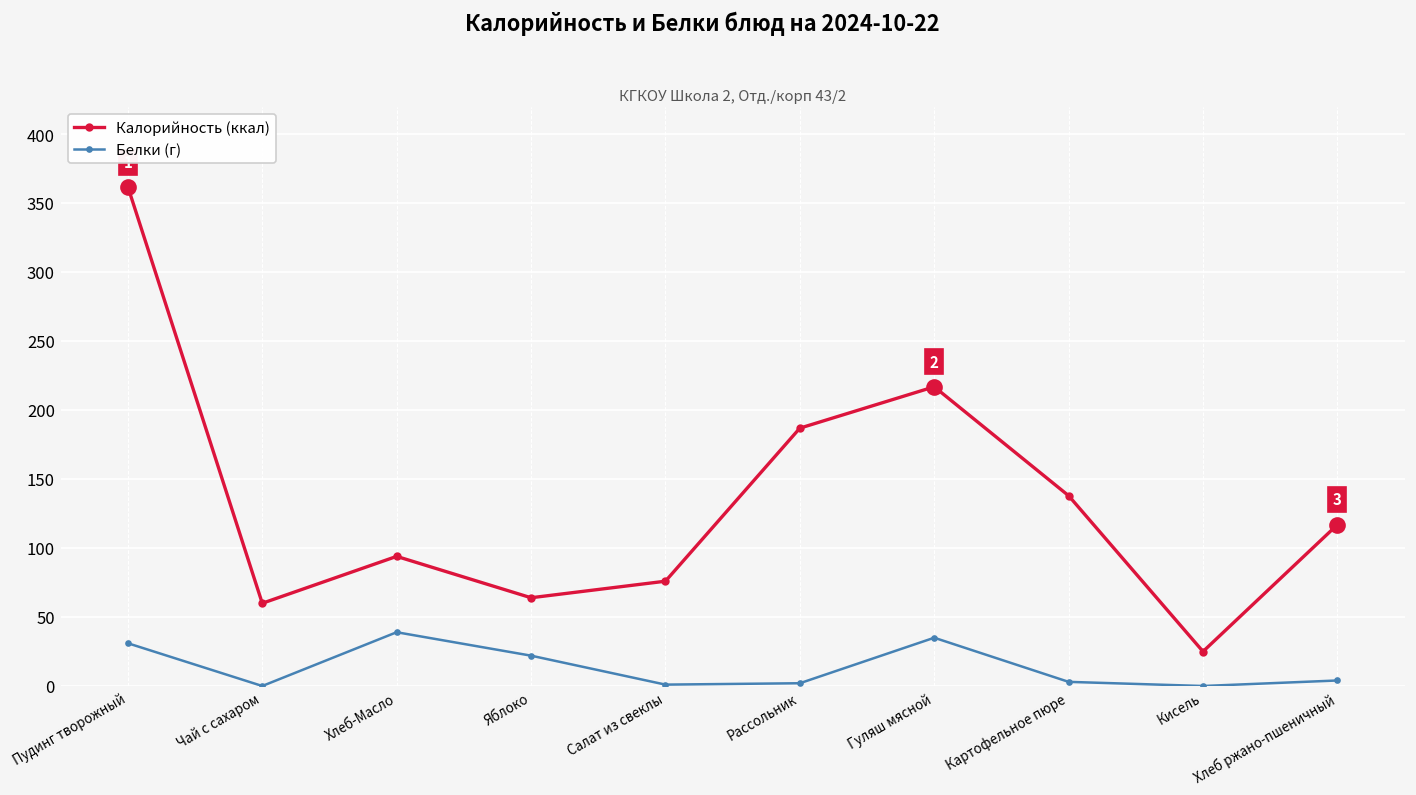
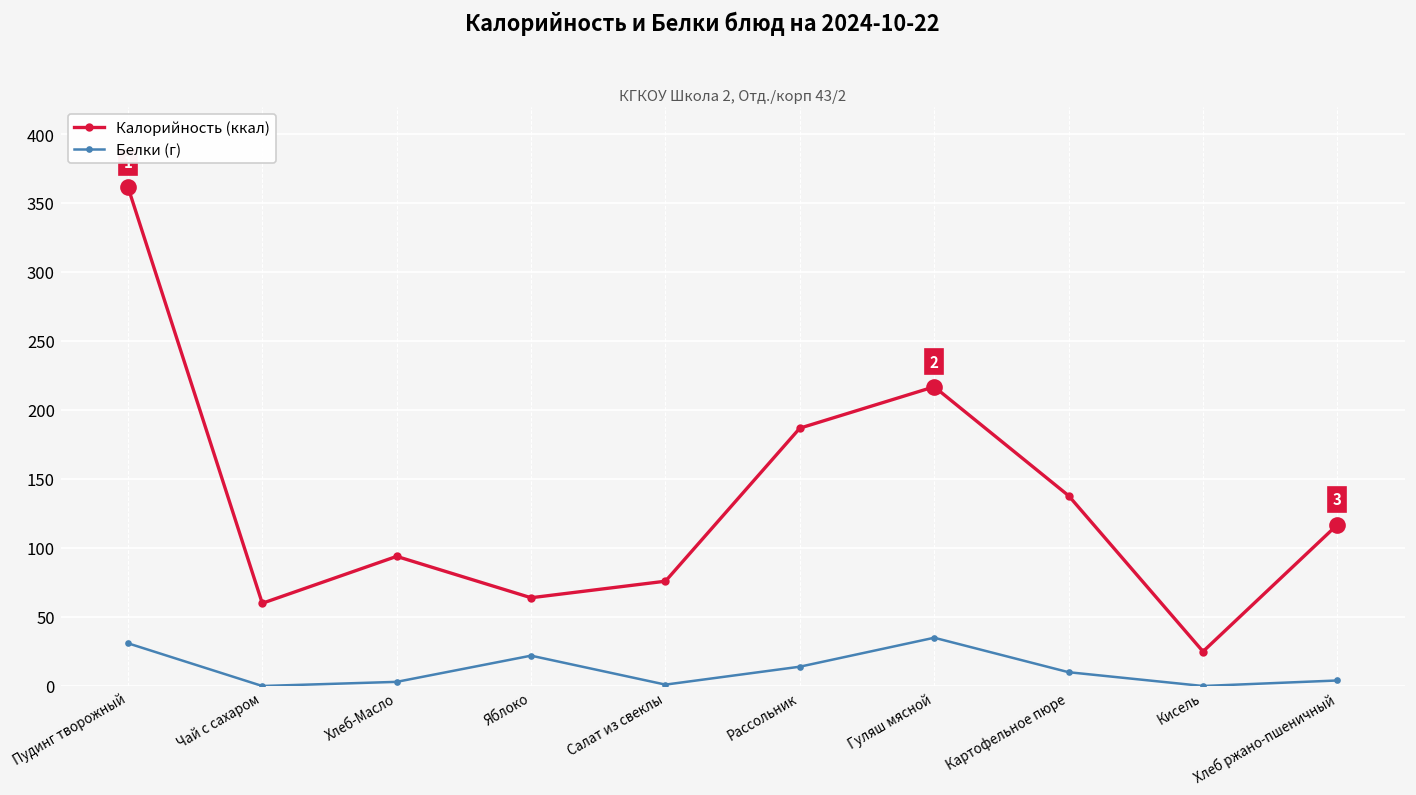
Белки (г), Хлеб-Масло: 39 -> 3
Белки (г), Рассольник: 2 -> 14
Белки (г), Картофельное пюре: 3 -> 10
